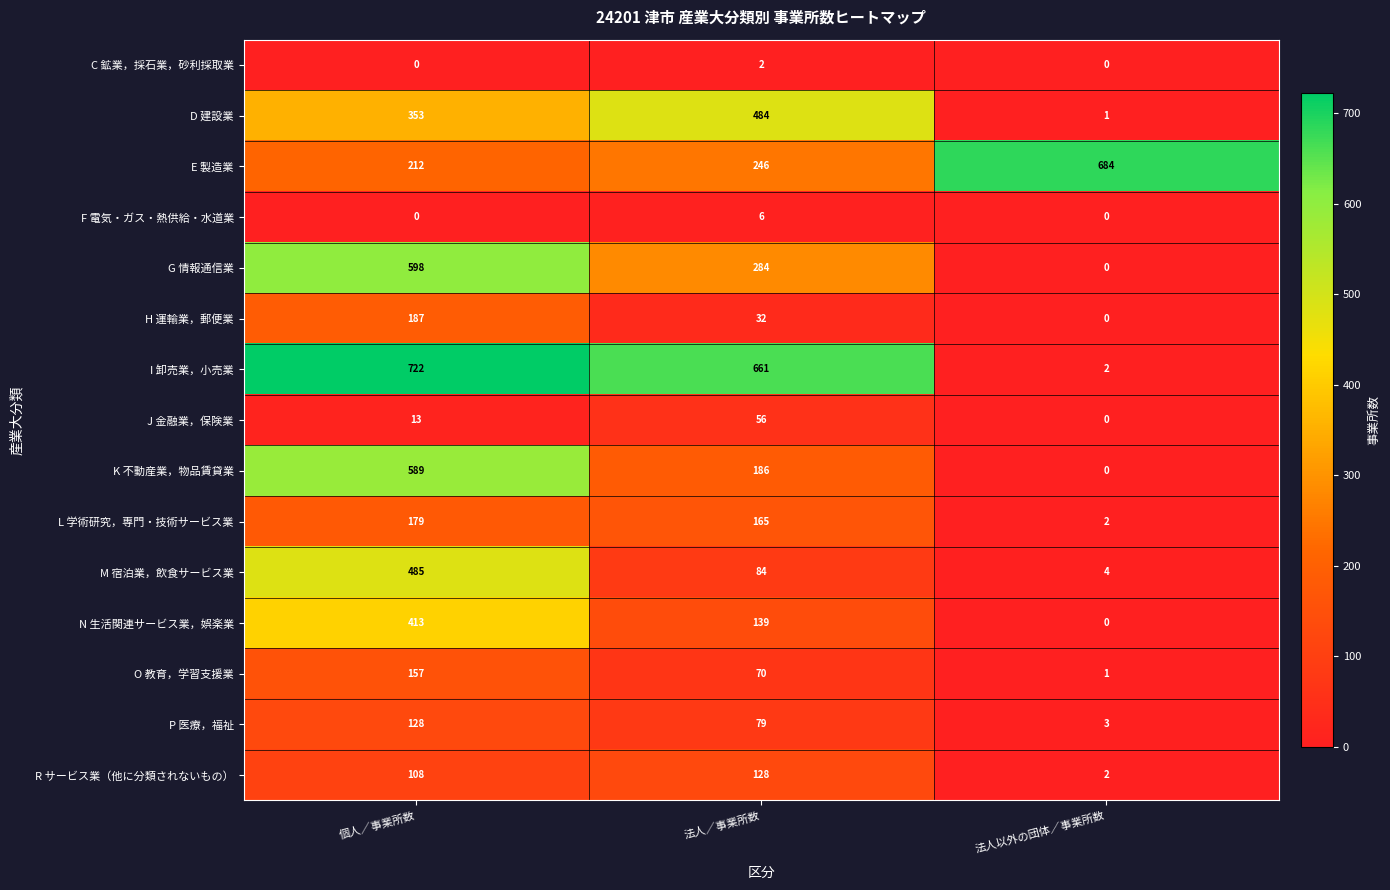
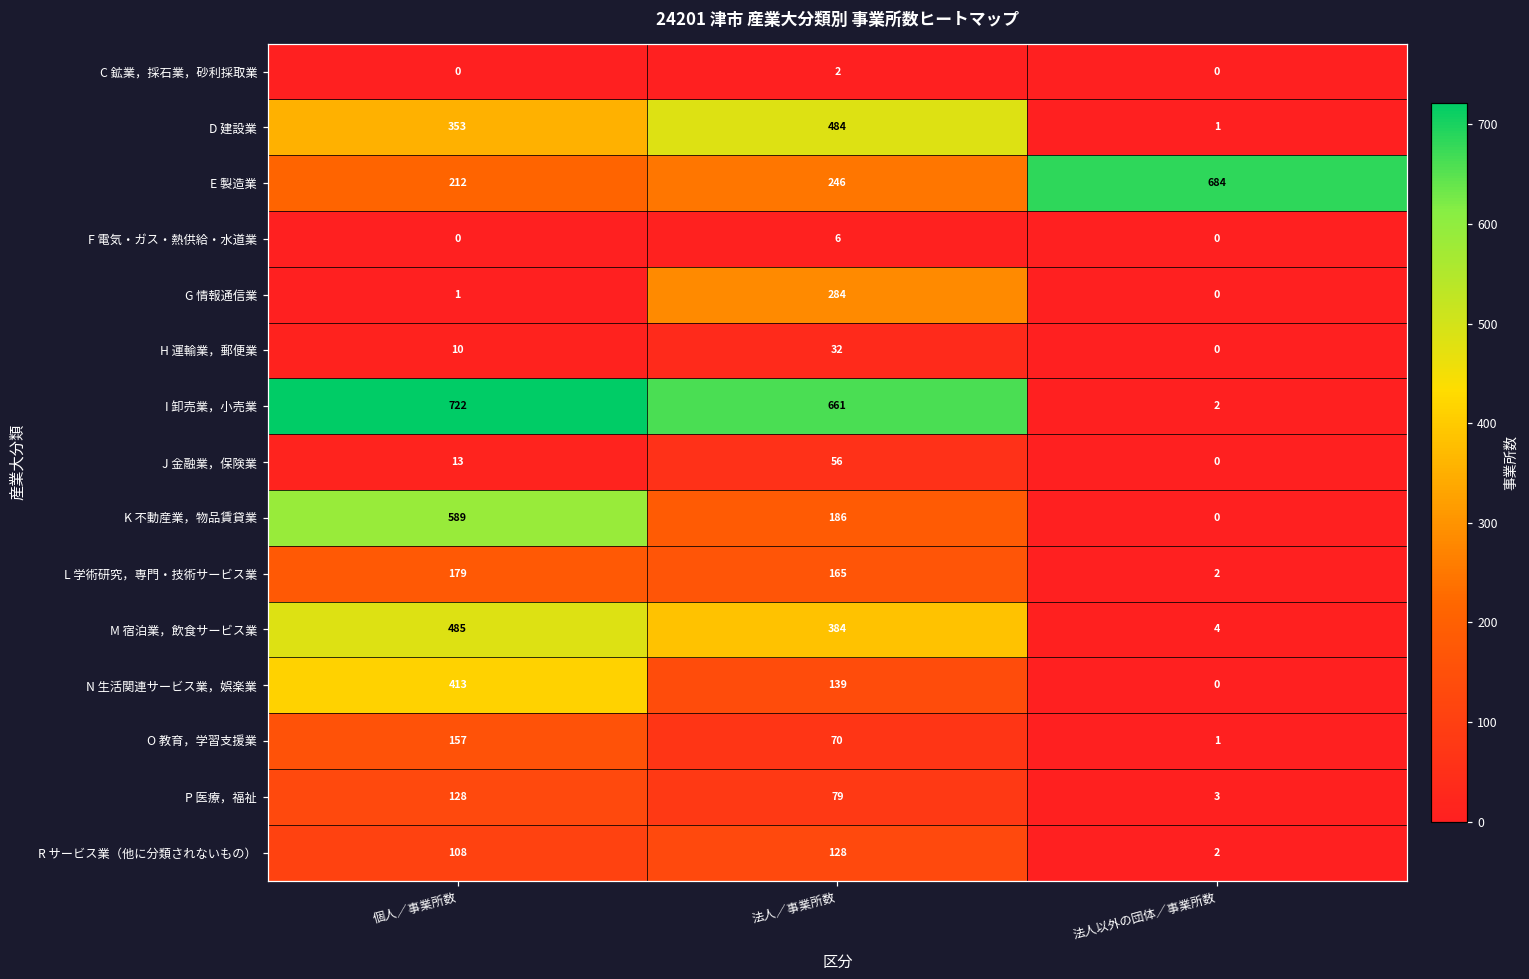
G 情報通信業, 個人／事業所数: 598 -> 1
H 運輸業，郵便業, 個人／事業所数: 187 -> 10
M 宿泊業，飲食サービス業, 法人／事業所数: 84 -> 384
